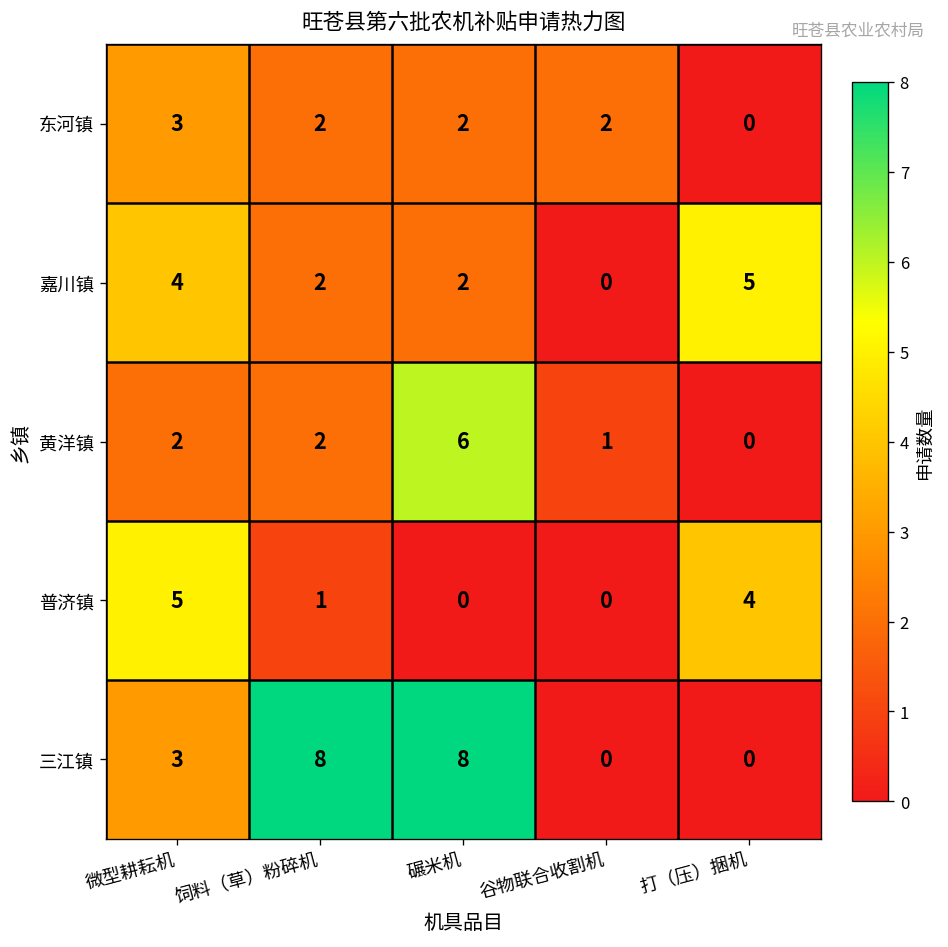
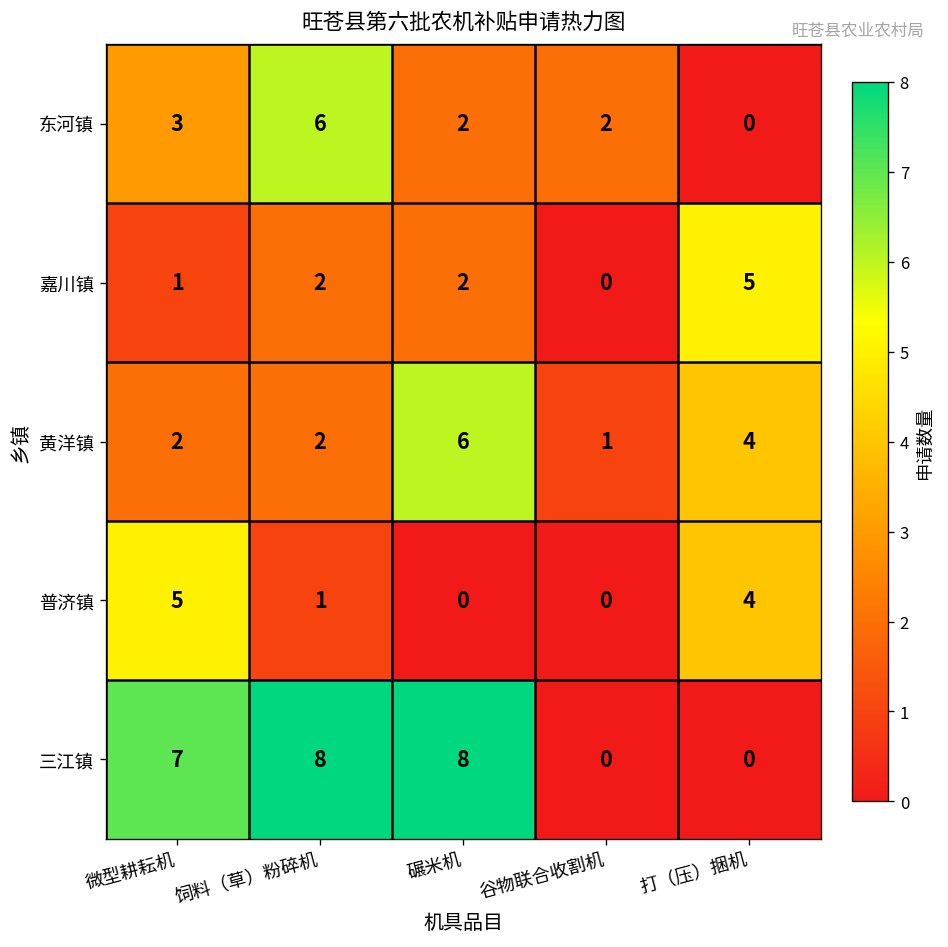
东河镇, 饲料（草）粉碎机: 2 -> 6
嘉川镇, 微型耕耘机: 4 -> 1
黄洋镇, 打（压）捆机: 0 -> 4
三江镇, 微型耕耘机: 3 -> 7
